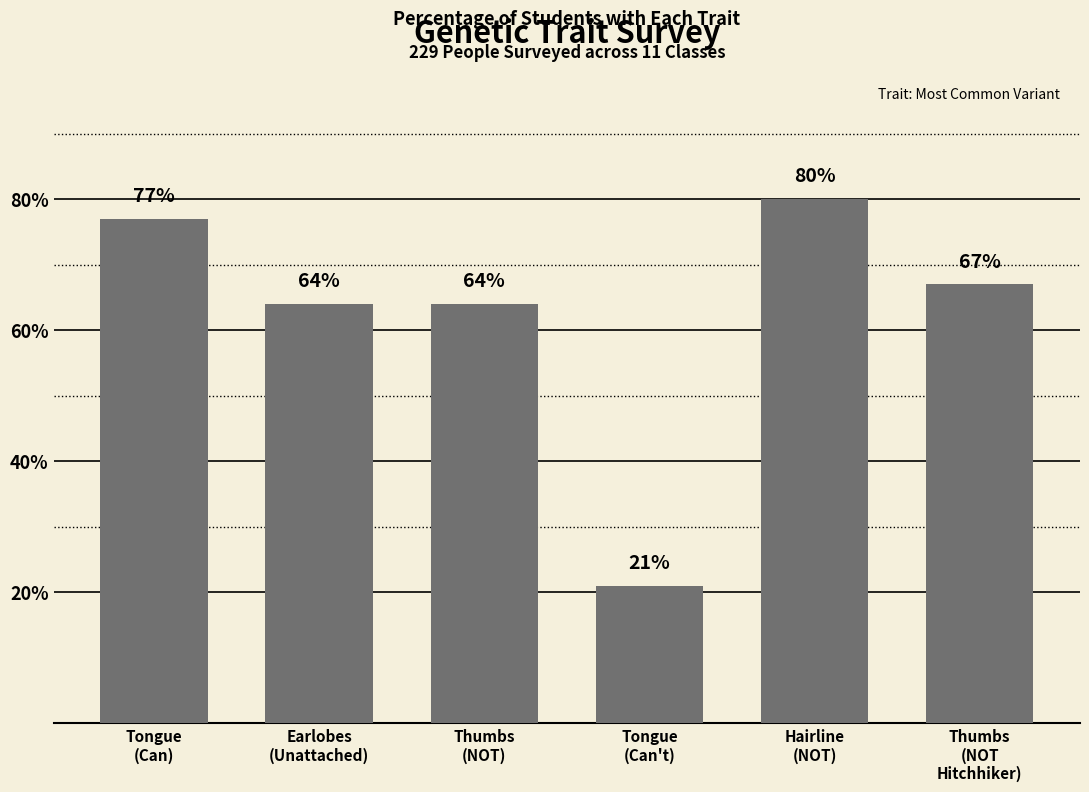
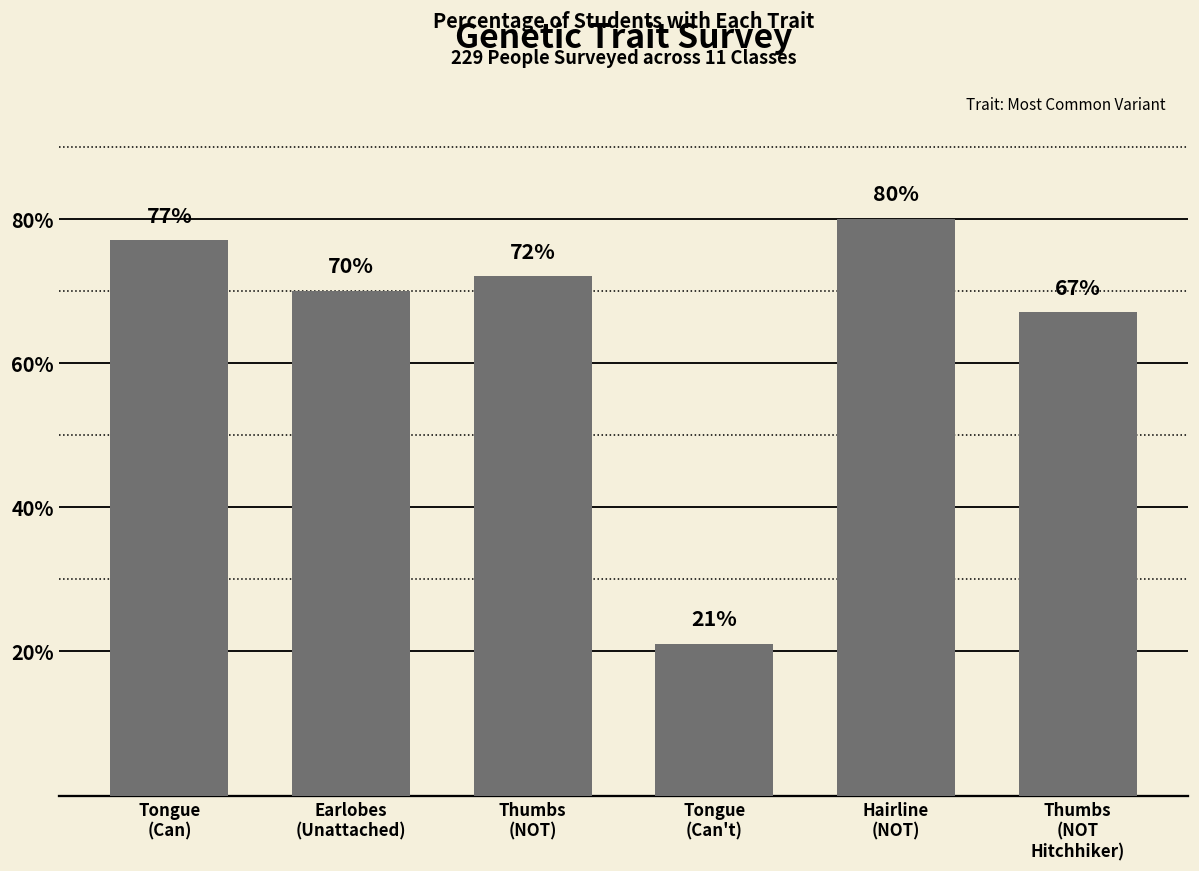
Earlobes (Unattached): 64% -> 70%
Thumbs (NOT): 64% -> 72%
